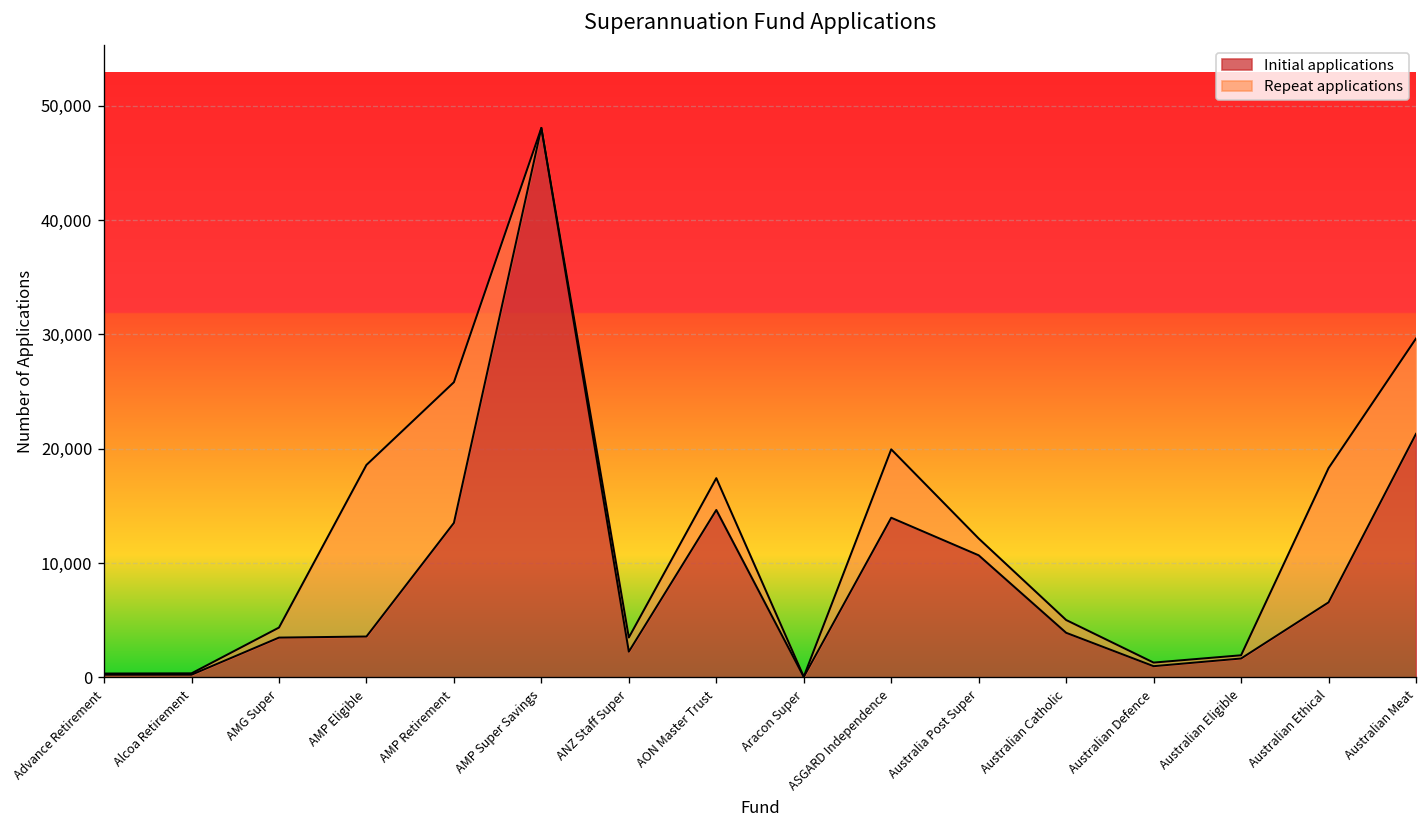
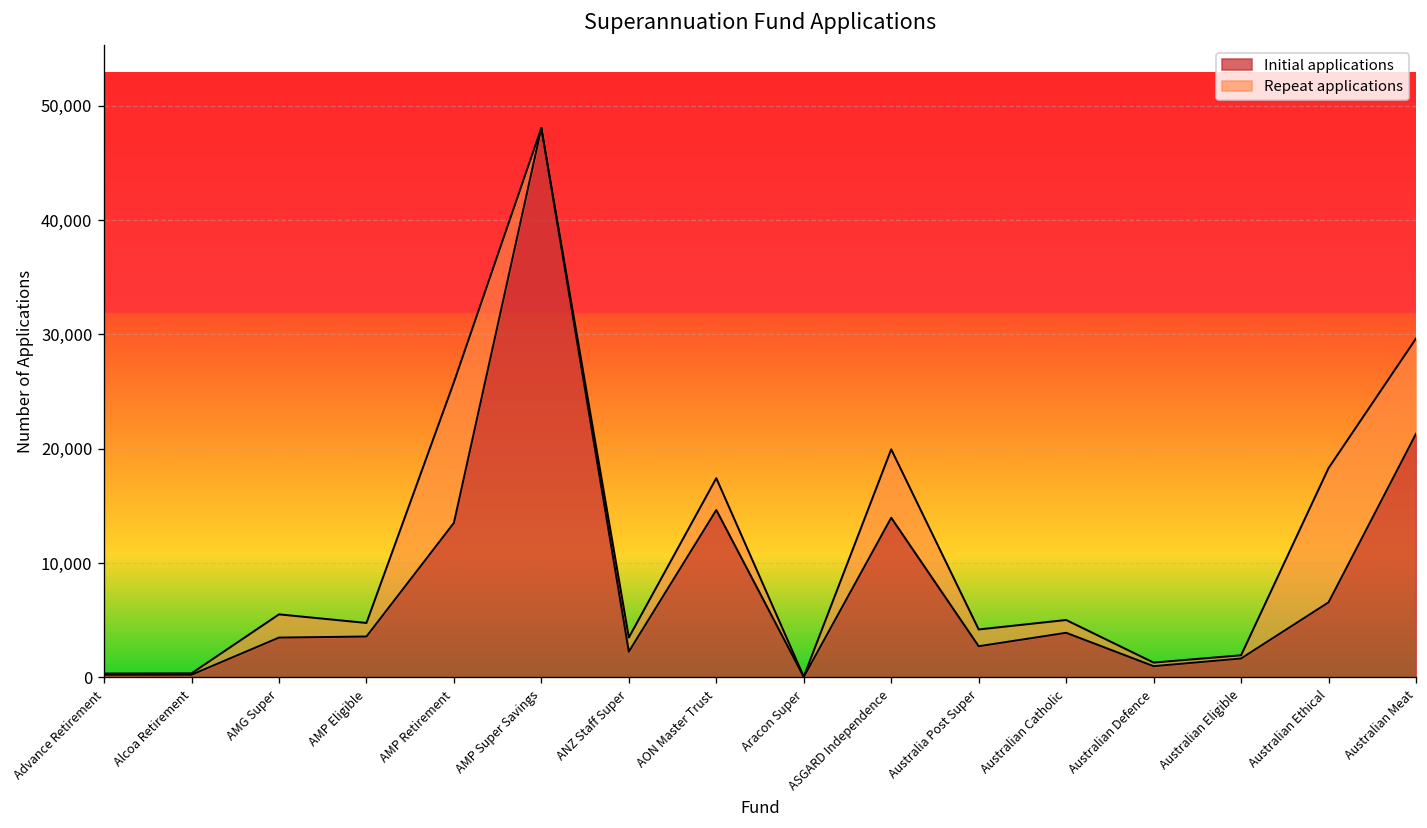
Repeat applications, AMG Super: 1,000 -> 2,000
Repeat applications, AMP Eligible: 15,000 -> 1,000
Initial applications, Australia Post Super: 11,000 -> 3,000
